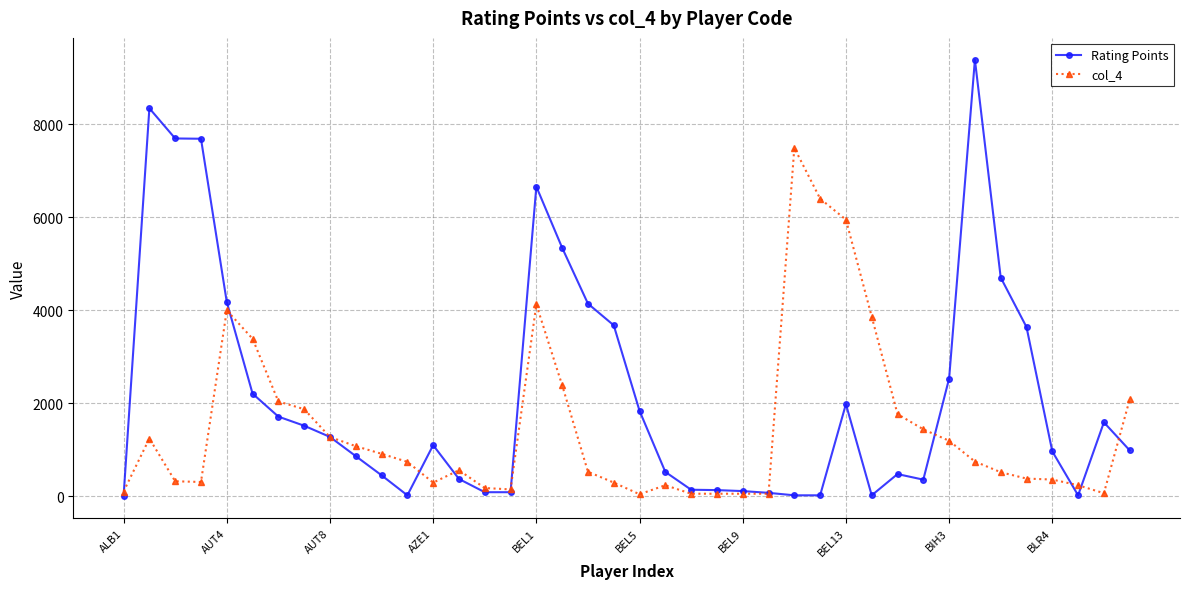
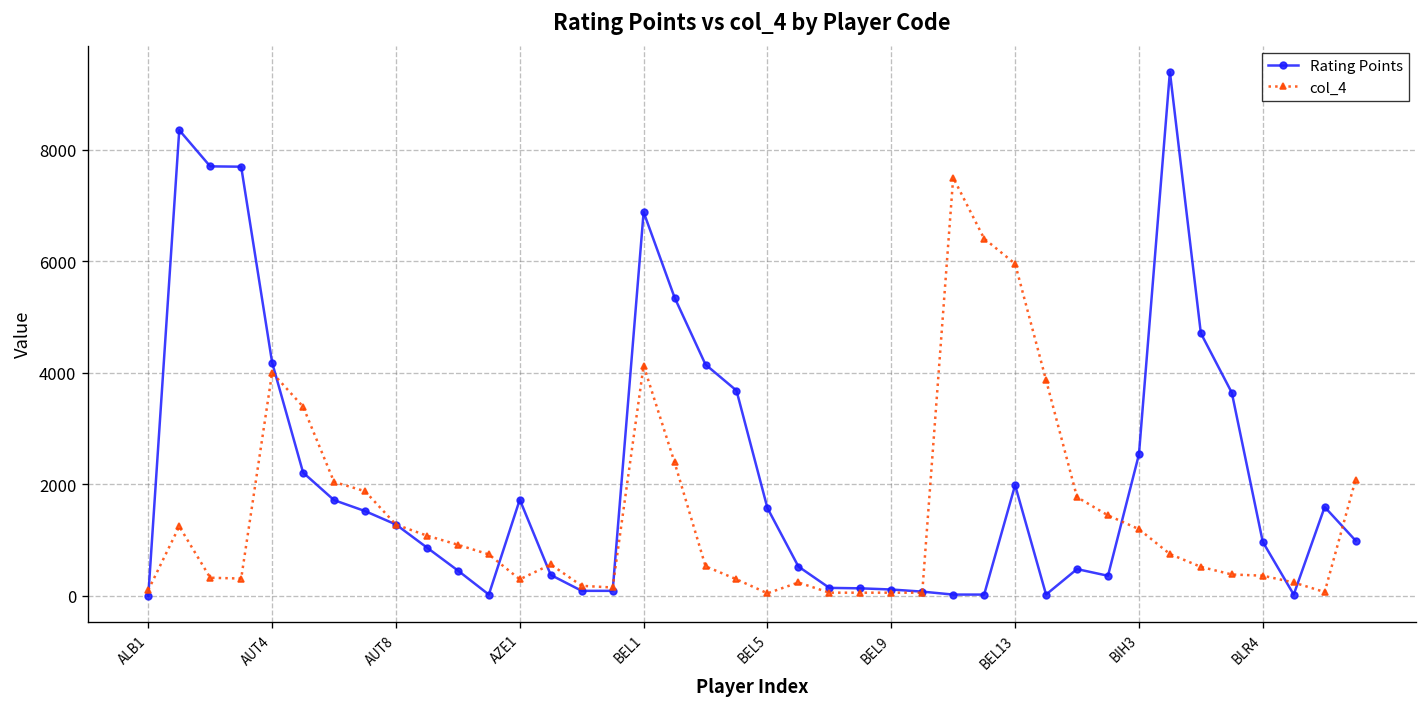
Rating Points, AZE1: 1100 -> 1700
Rating Points, BEL1: 6700 -> 6900
Rating Points, BEL5: 1800 -> 1600
